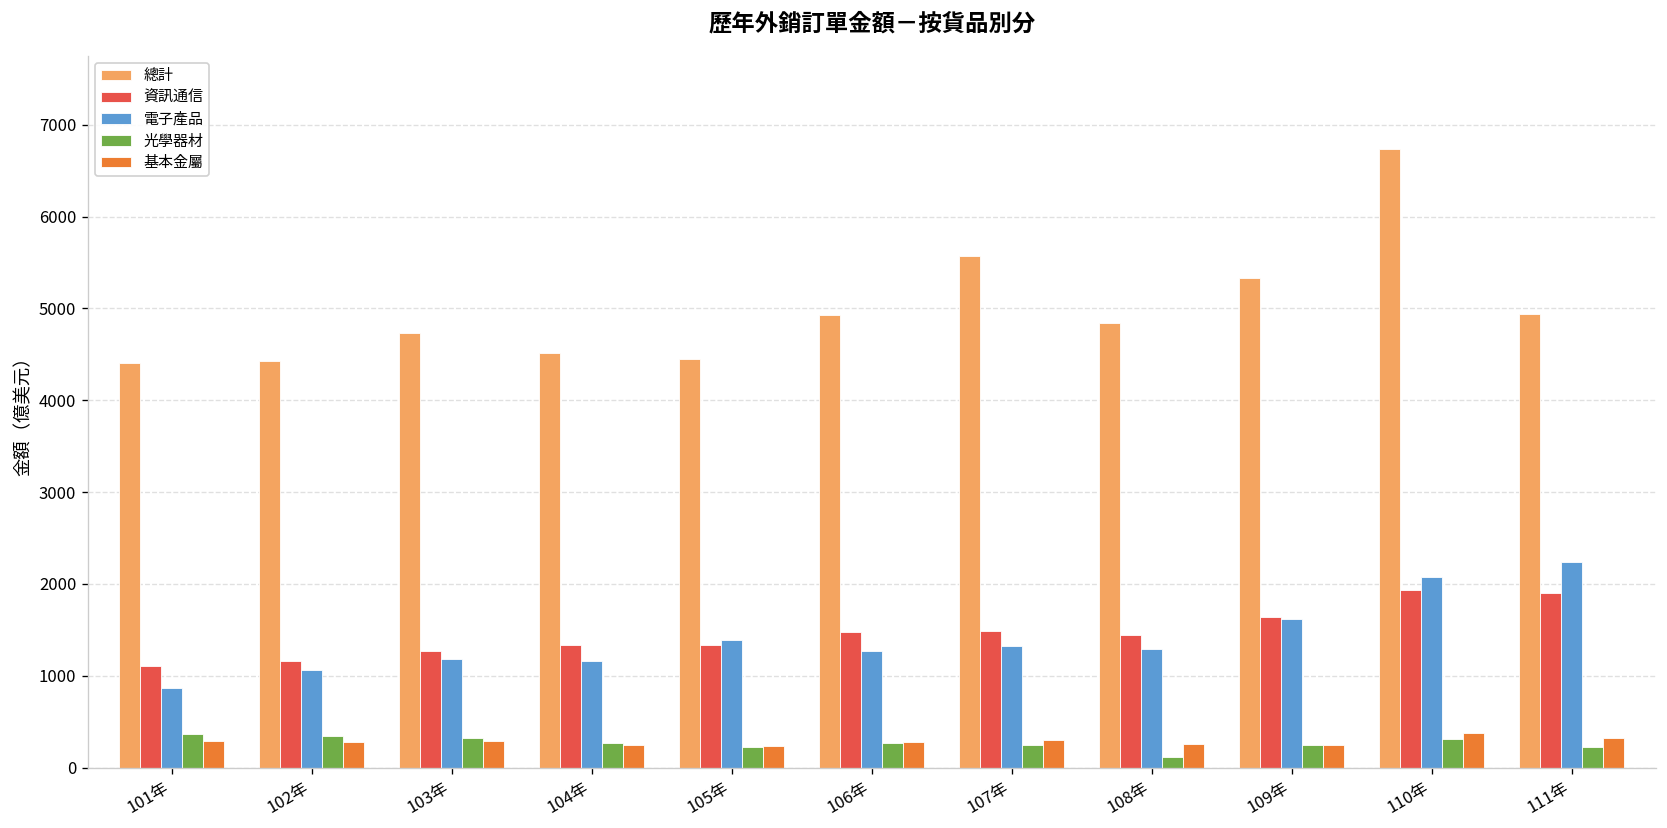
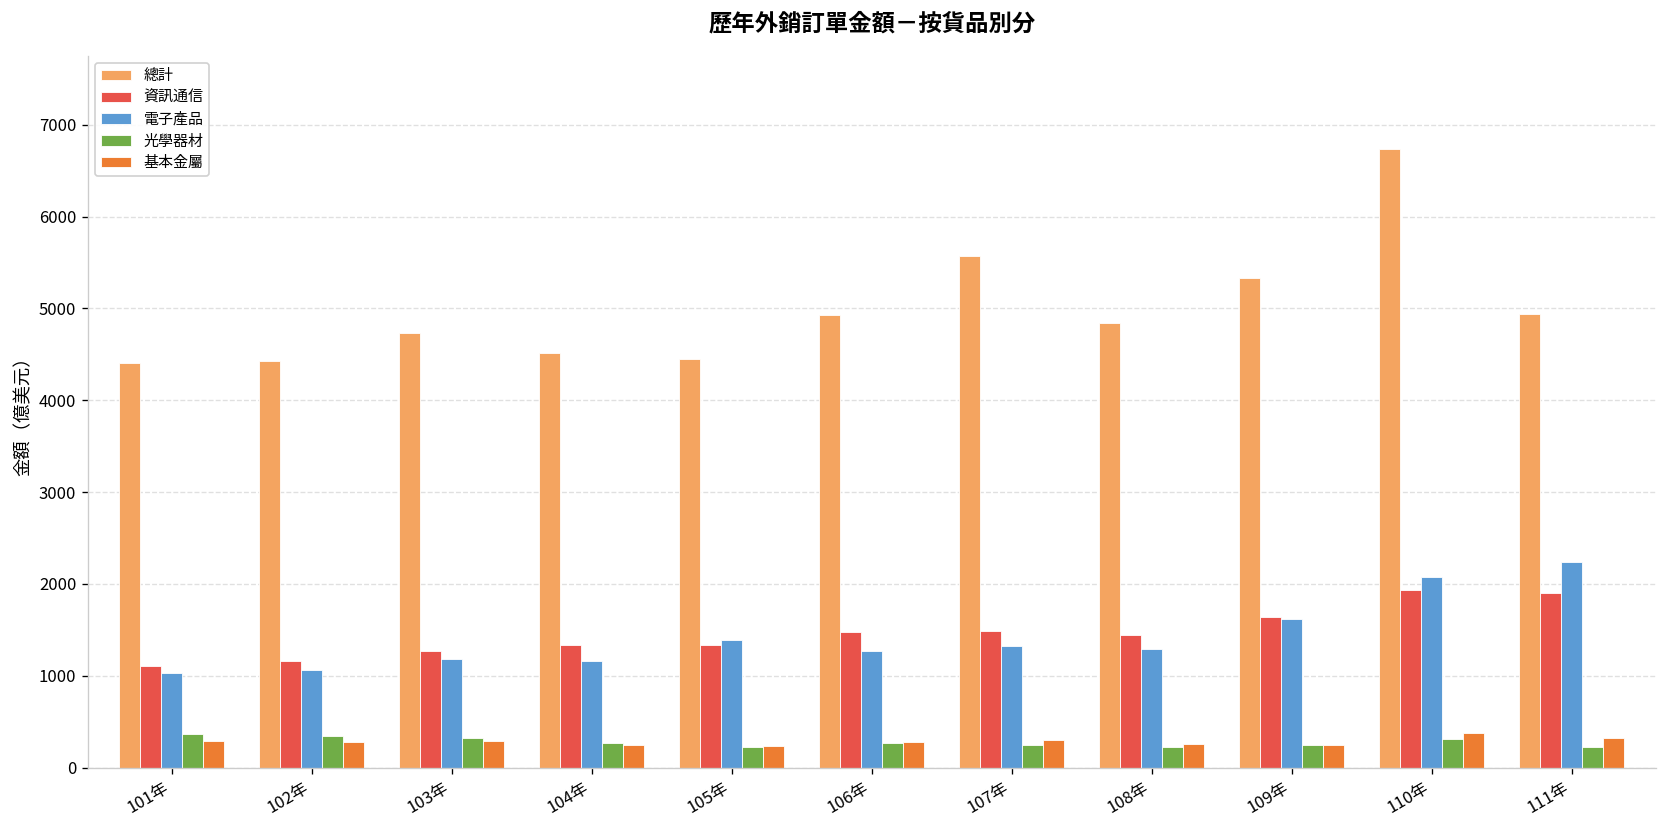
電子產品, 101年: 900 -> 1000
光學器材, 108年: 100 -> 200
